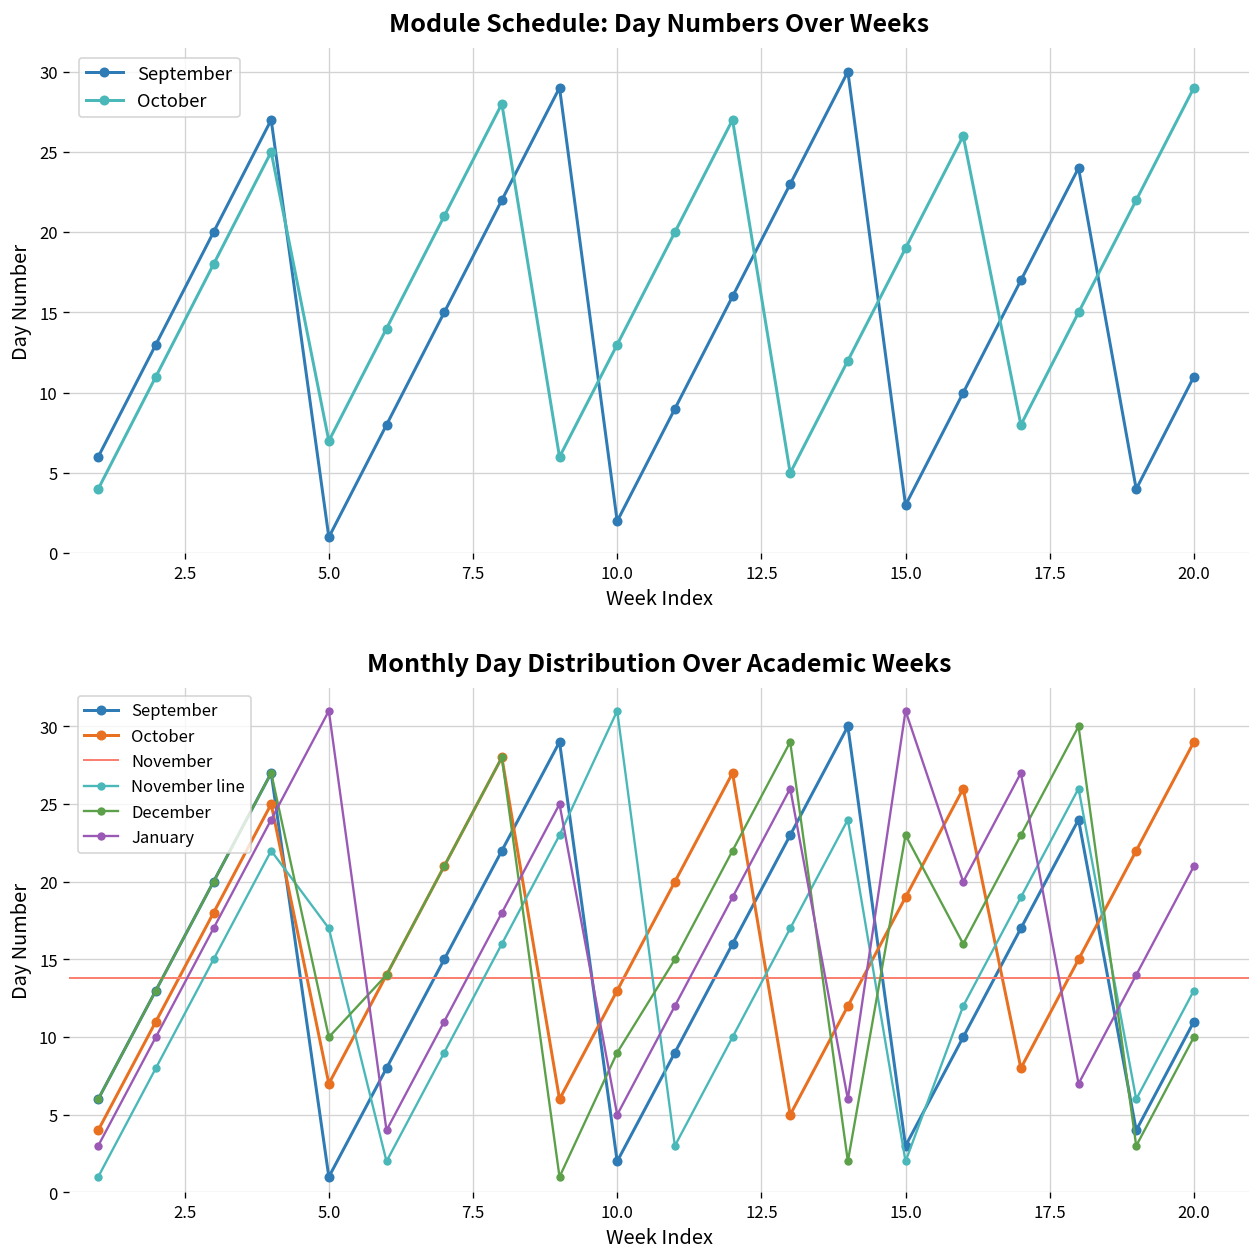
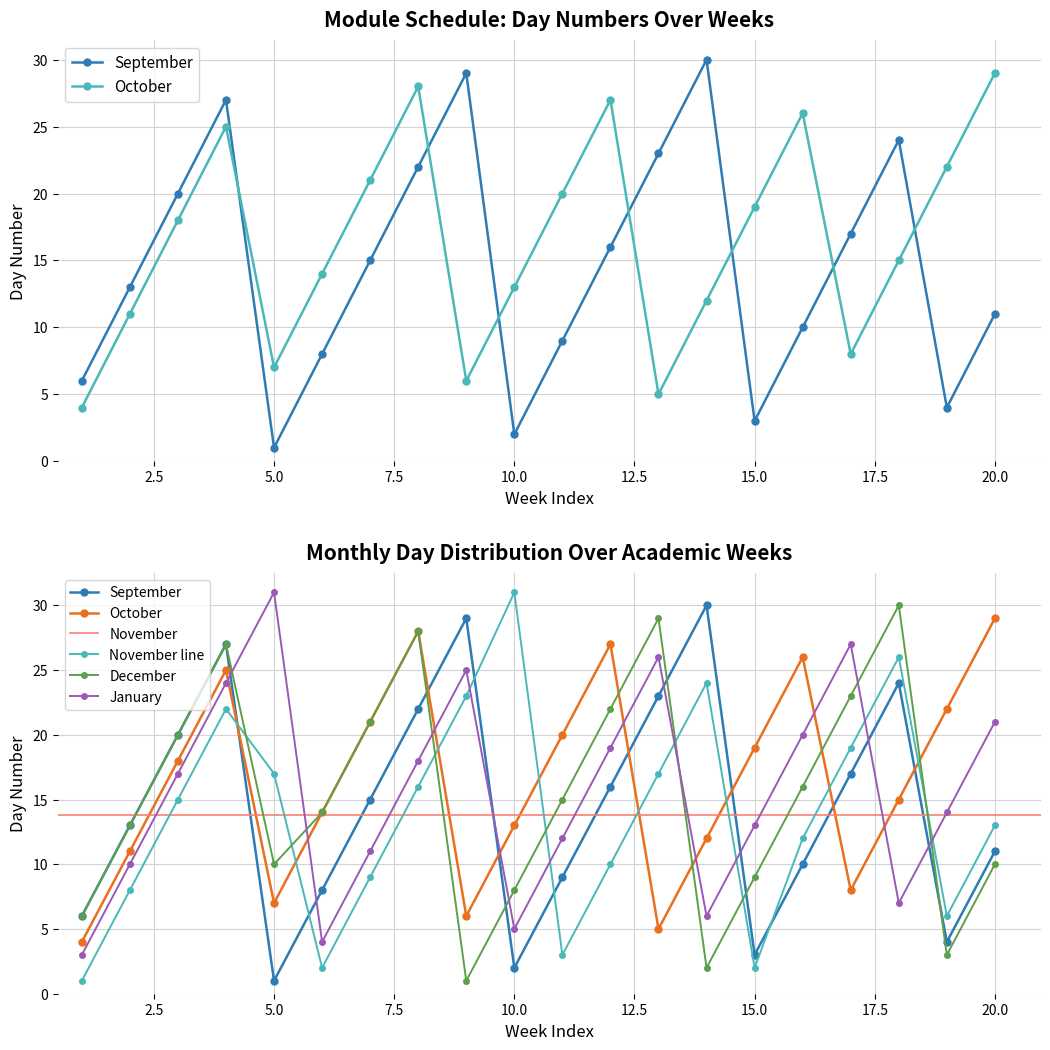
Monthly Day Distribution Over Academic Weeks, December, 10.0: 9 -> 8
Monthly Day Distribution Over Academic Weeks, December, 15.0: 23 -> 9
Monthly Day Distribution Over Academic Weeks, January, 15.0: 31 -> 13
